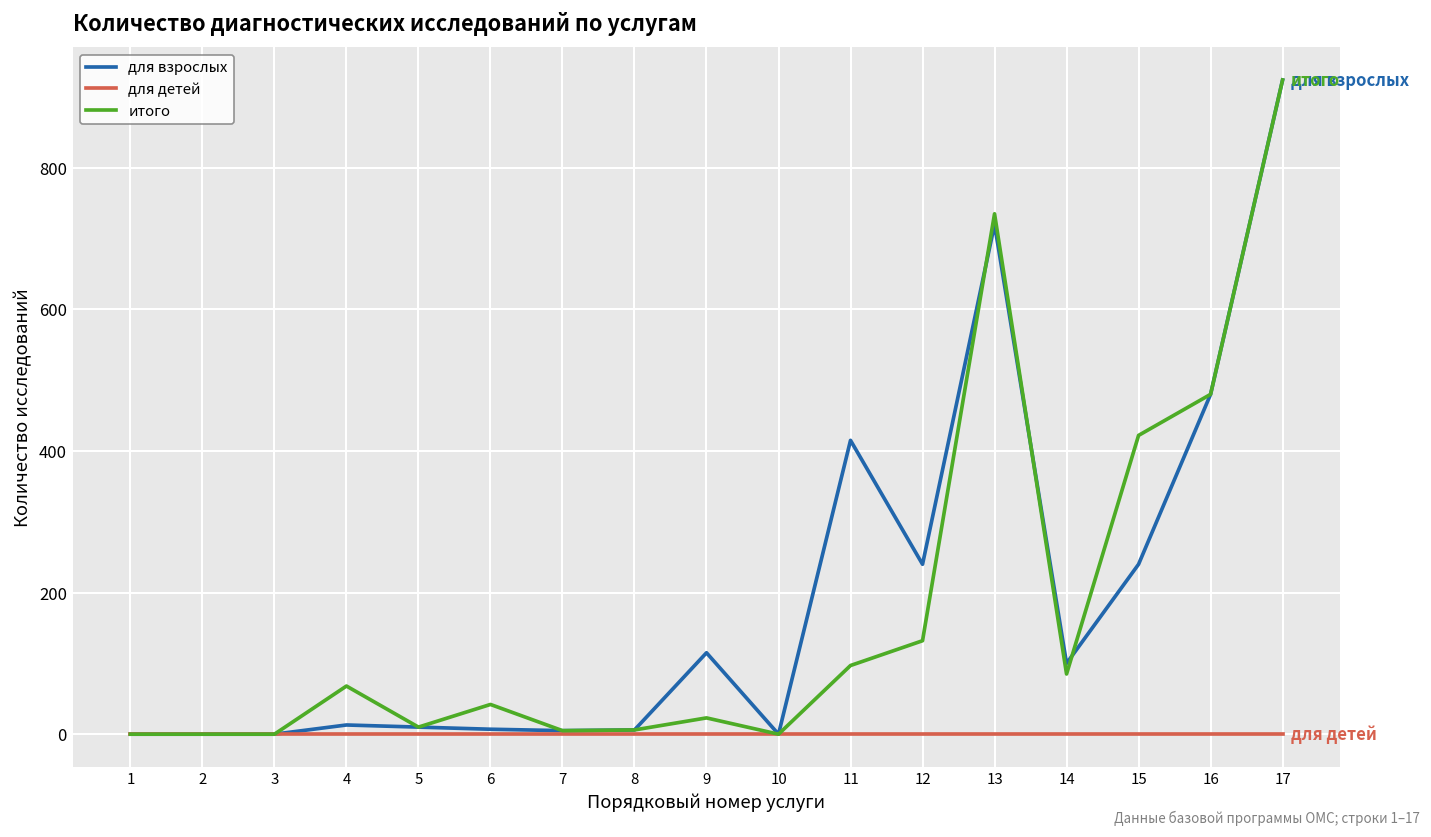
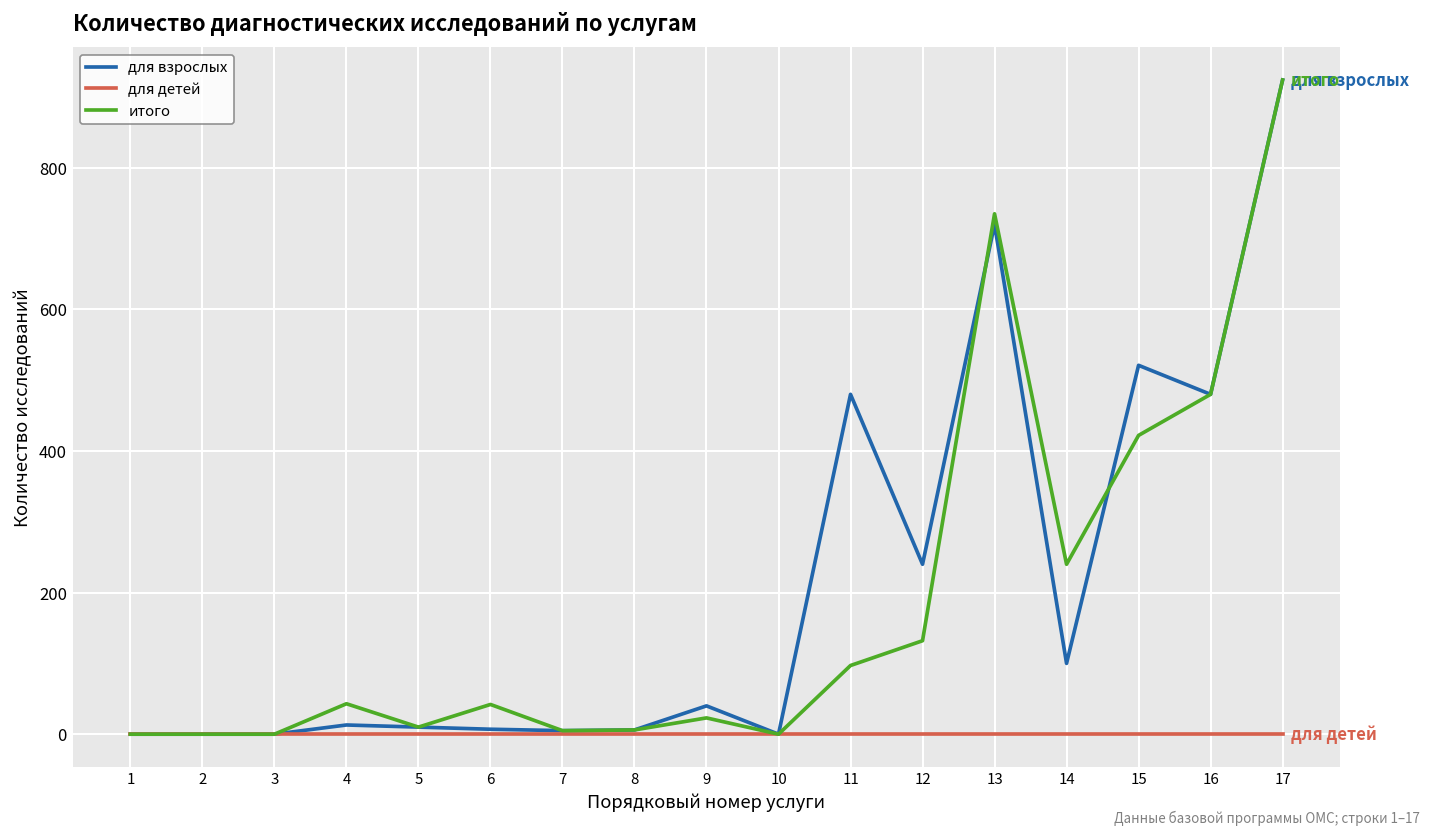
итого, 4: 70 -> 40
для взрослых, 9: 120 -> 40
для взрослых, 11: 420 -> 480
итого, 14: 90 -> 240
для взрослых, 15: 240 -> 520
